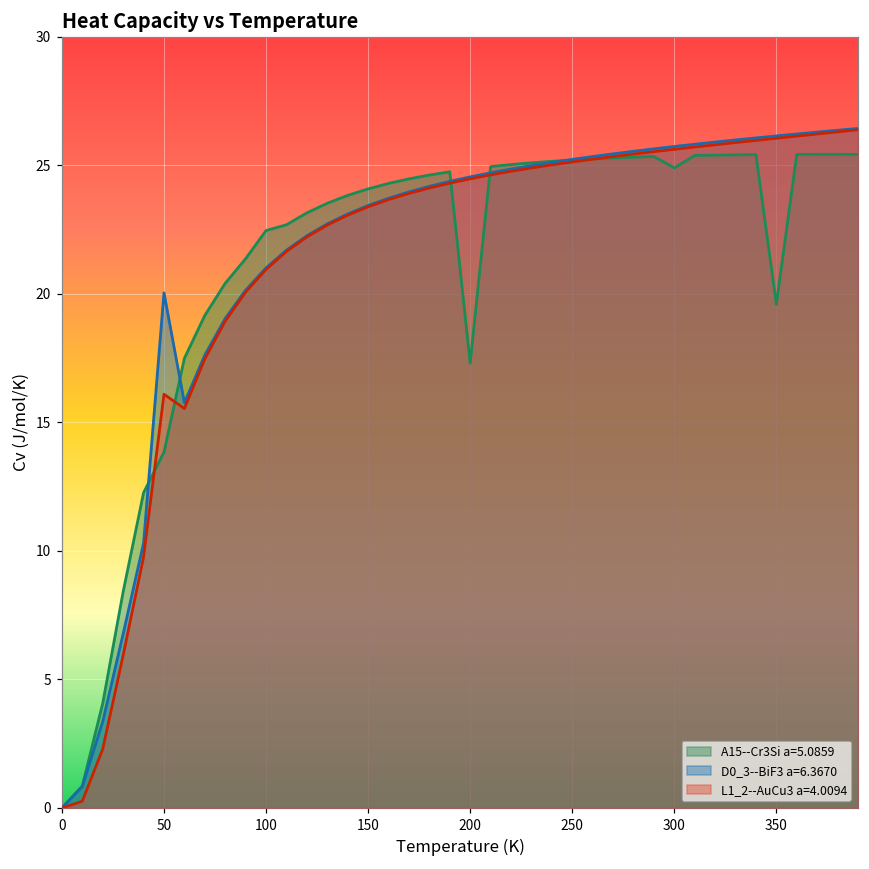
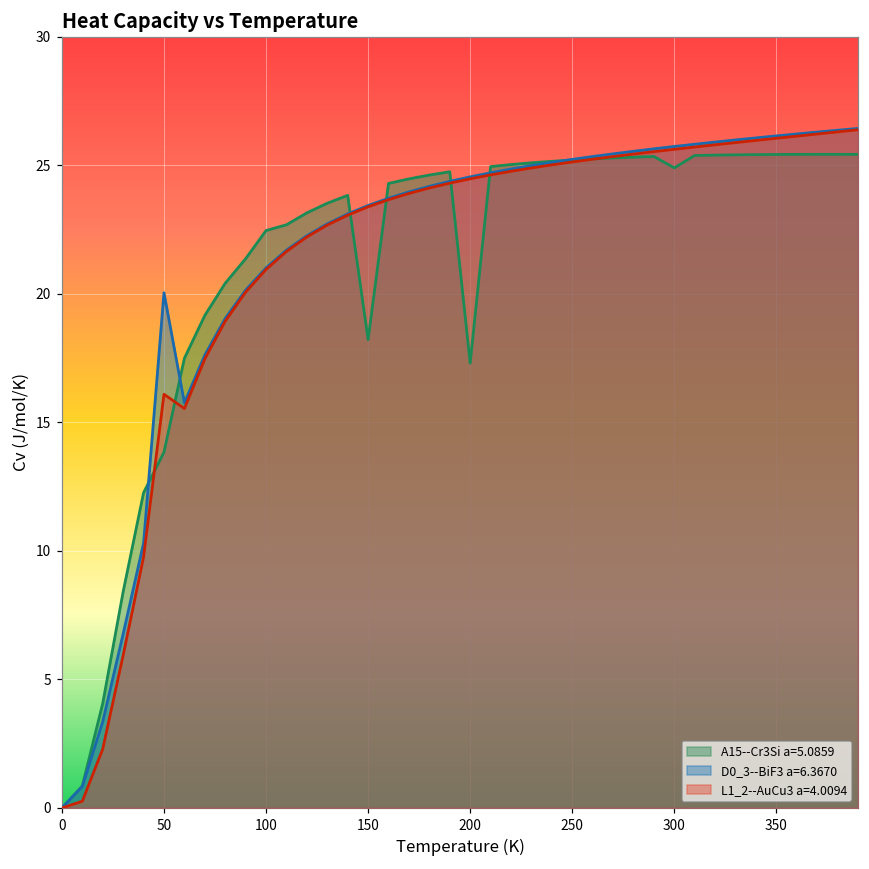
A15--Cr3Si a=5.0859, 150: 24.1 -> 18.2
A15--Cr3Si a=5.0859, 350: 19.6 -> 25.4
